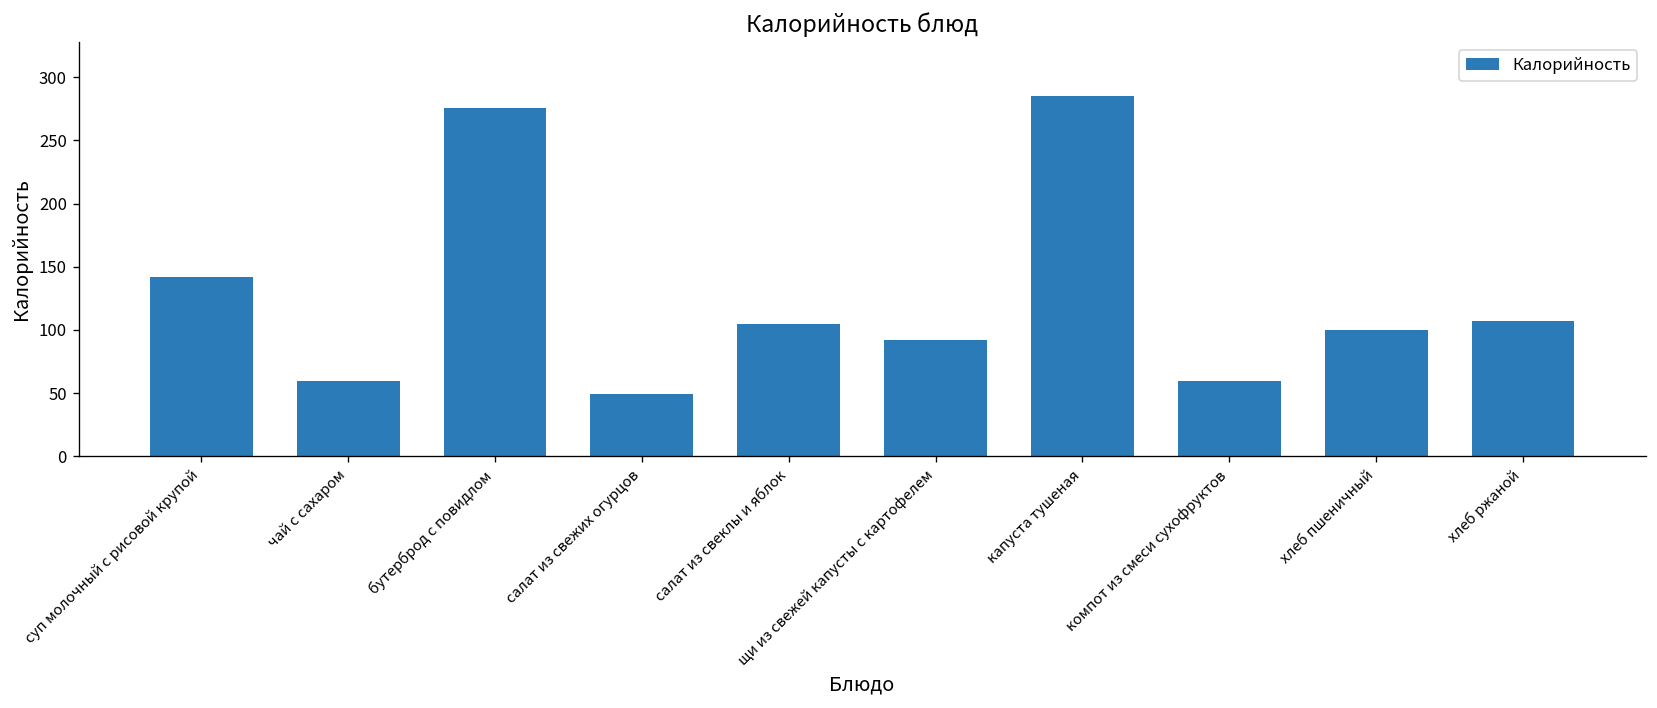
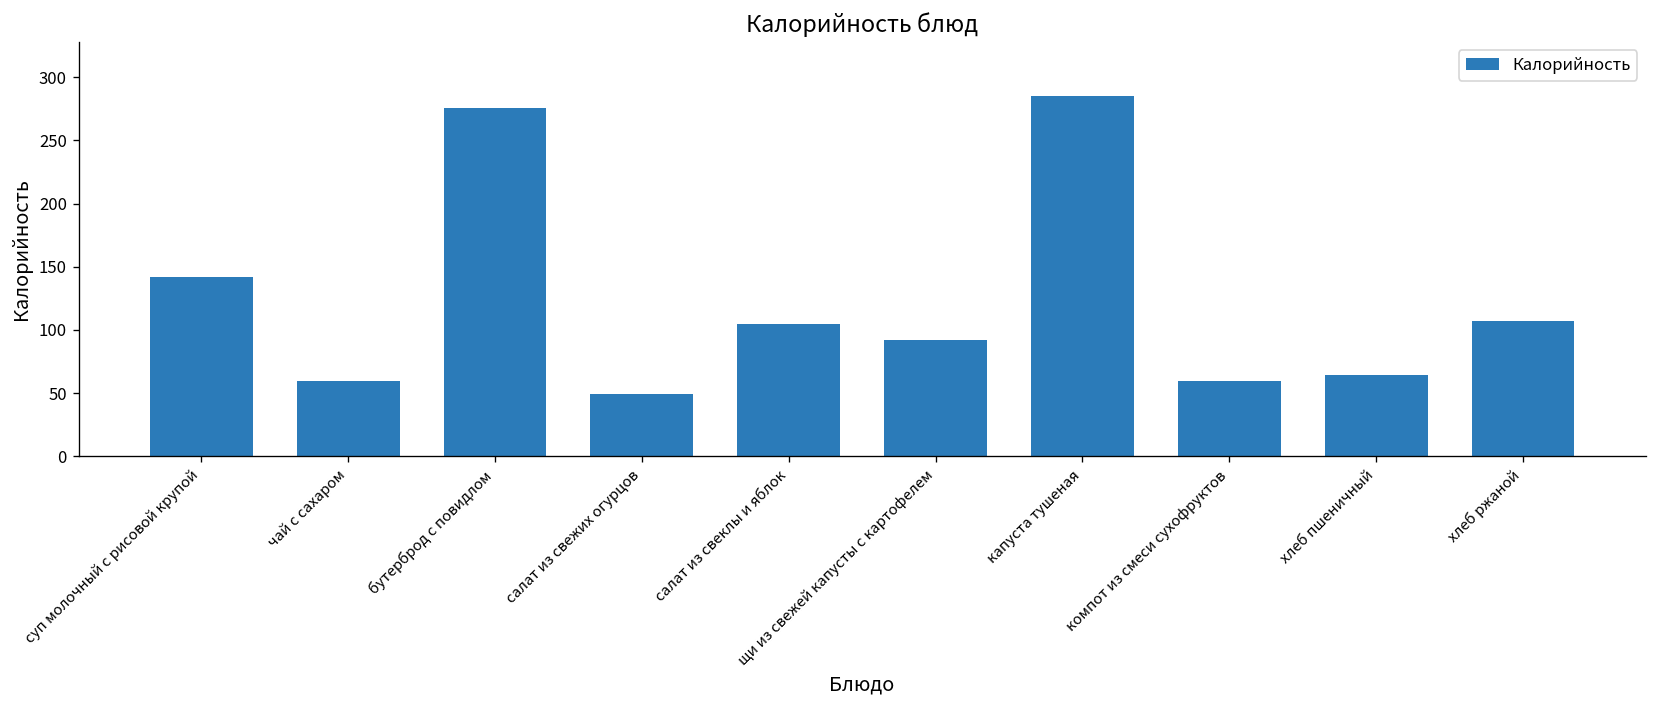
хлеб пшеничный: 100 -> 64
